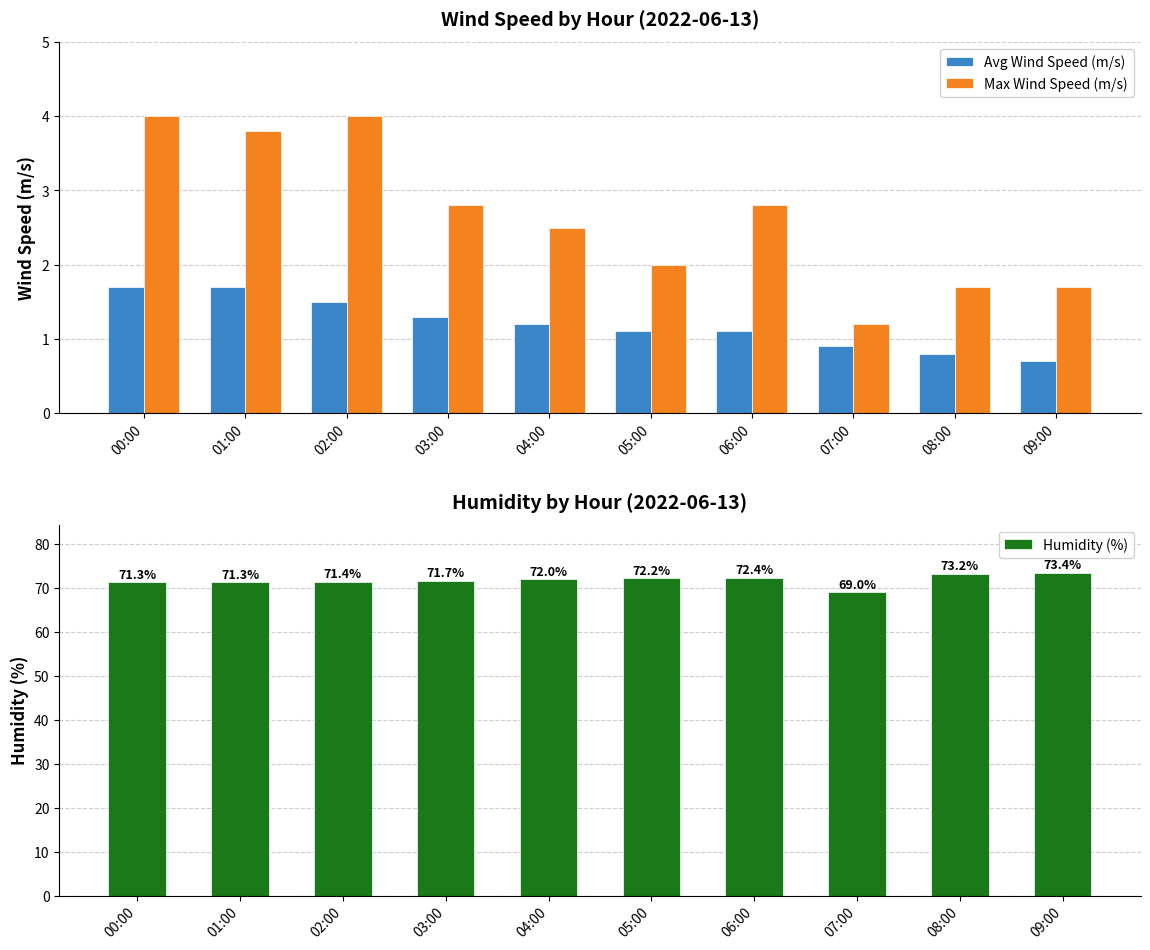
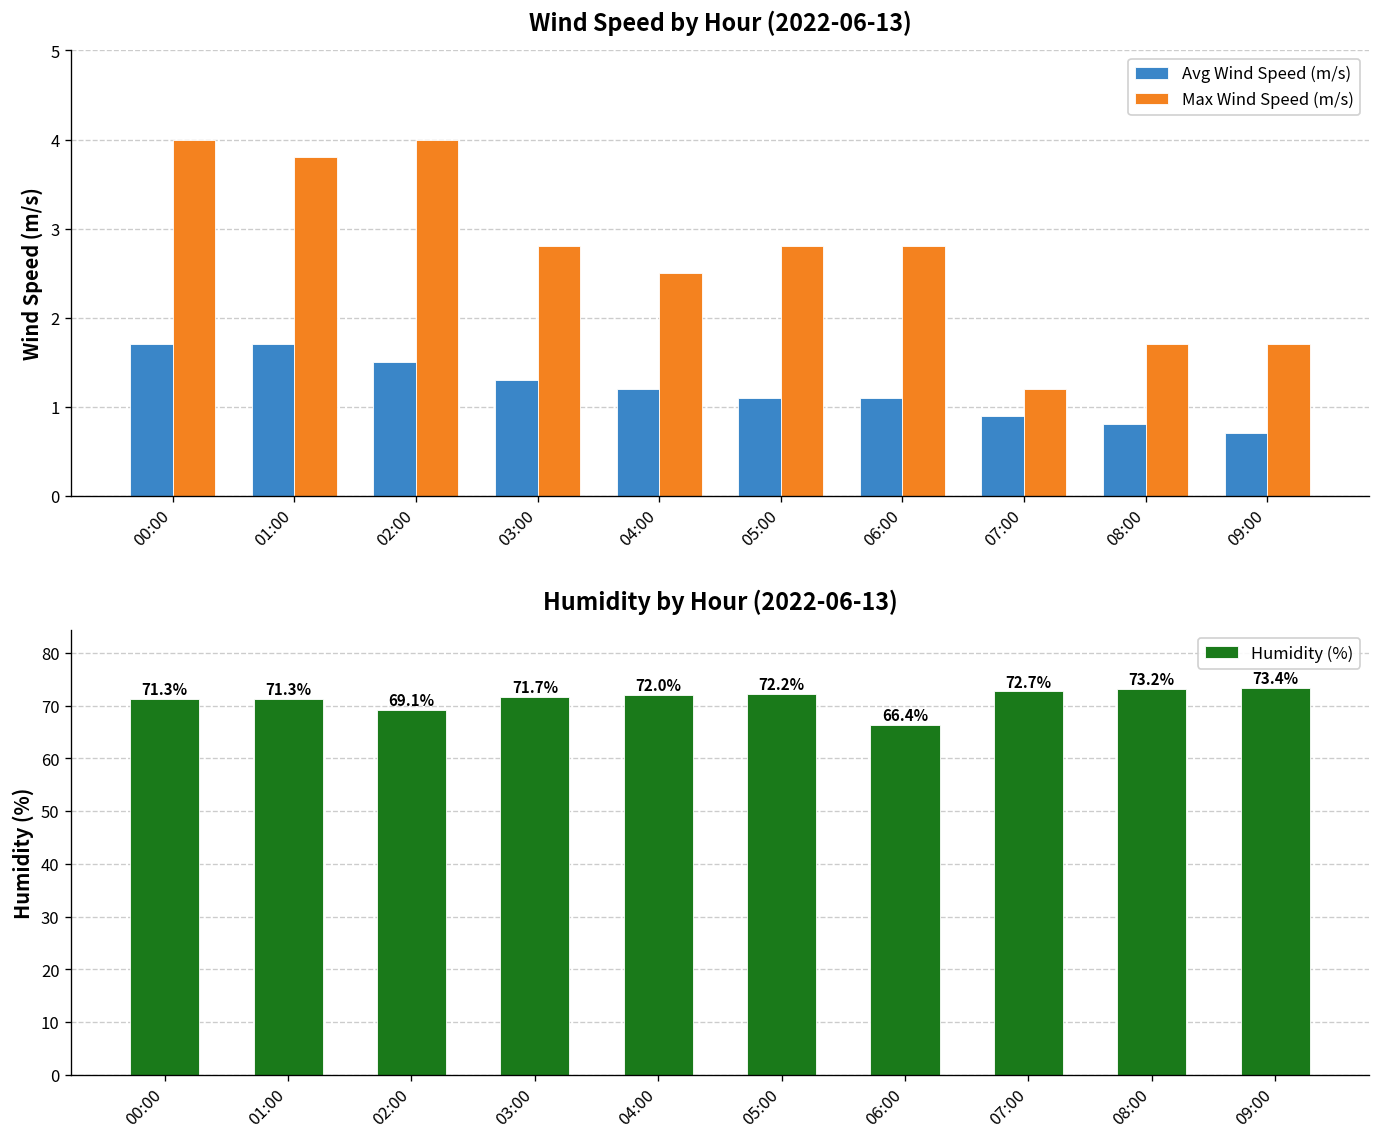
Wind Speed by Hour (2022-06-13), Max Wind Speed (m/s), 05:00: 2.0 -> 2.8
Humidity by Hour (2022-06-13), 02:00: 71.4% -> 69.1%
Humidity by Hour (2022-06-13), 06:00: 72.4% -> 66.4%
Humidity by Hour (2022-06-13), 07:00: 69.0% -> 72.7%
